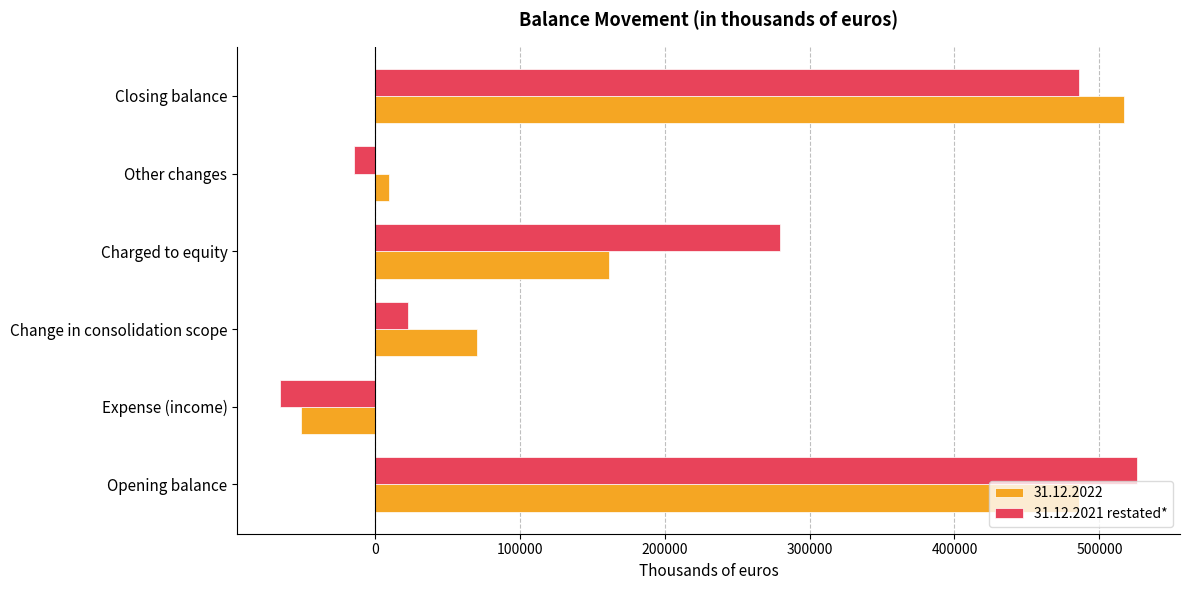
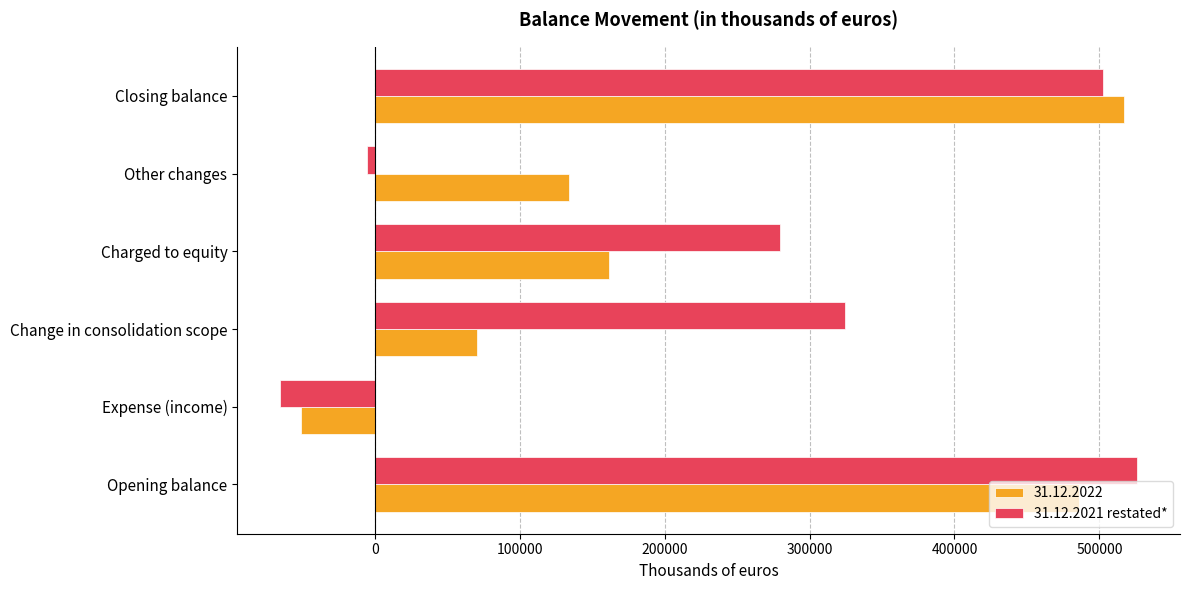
31.12.2021 restated*, Closing balance: 486000 -> 503000
31.12.2021 restated*, Other changes: -14000 -> -6000
31.12.2022, Other changes: 10000 -> 134000
31.12.2021 restated*, Change in consolidation scope: 23000 -> 324000
